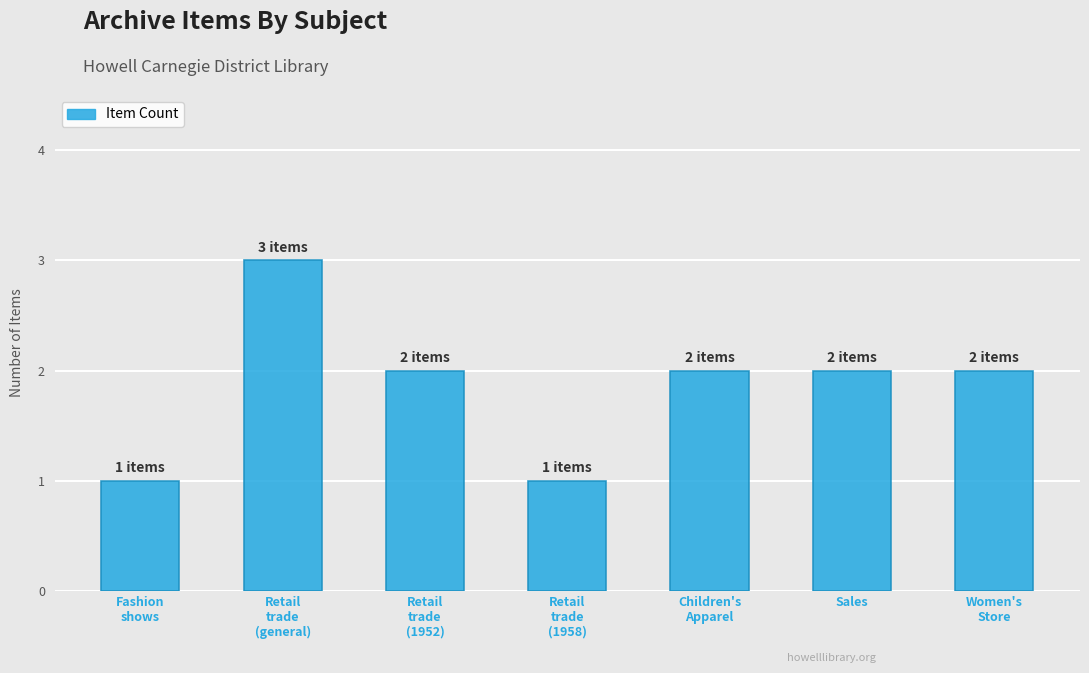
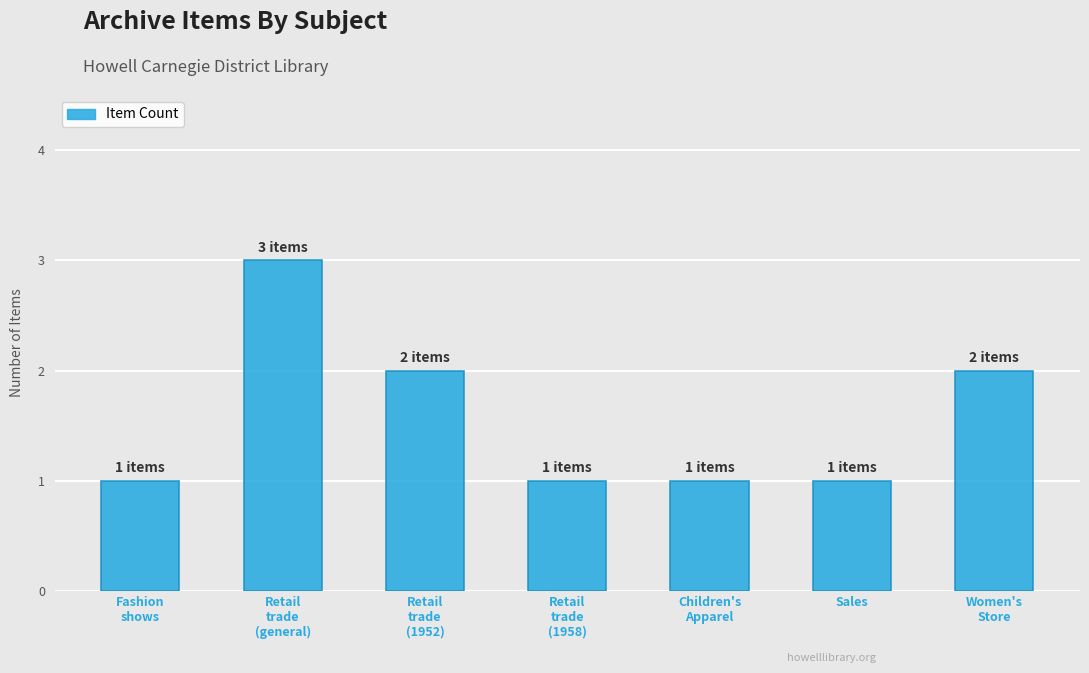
Children's Apparel: 2 -> 1
Sales: 2 -> 1
